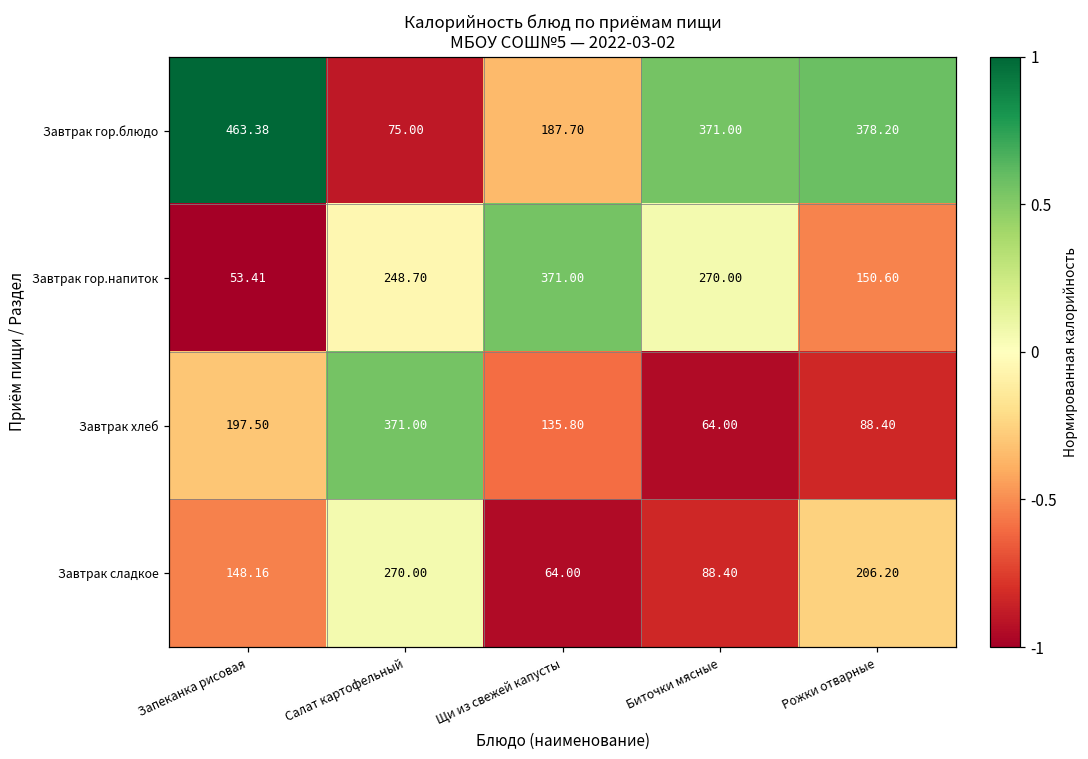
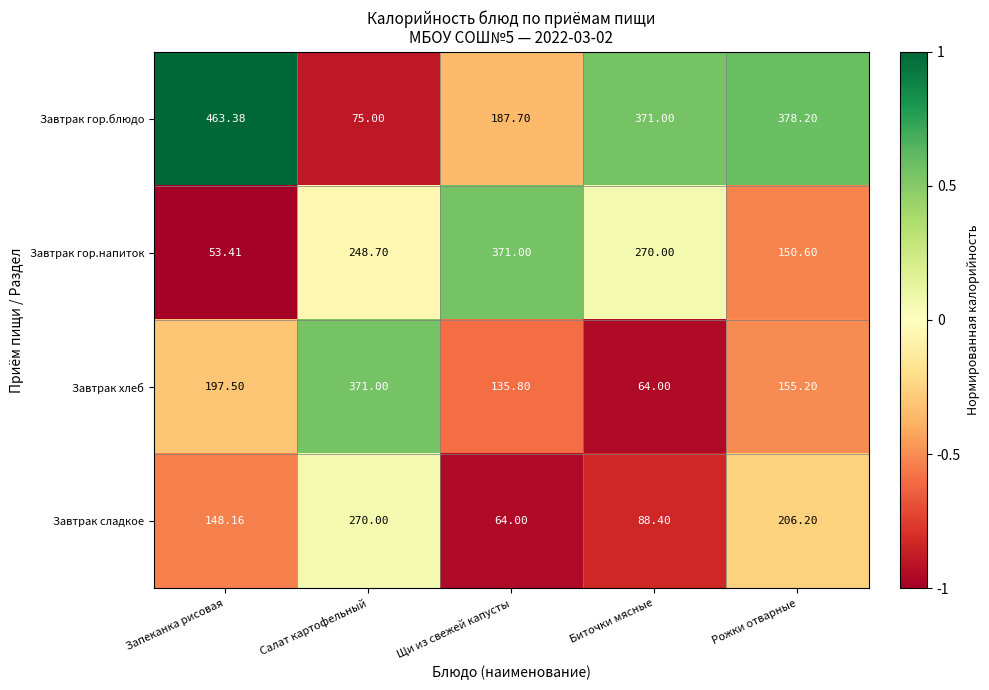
Завтрак хлеб, Рожки отварные: 88.40 -> 155.20
